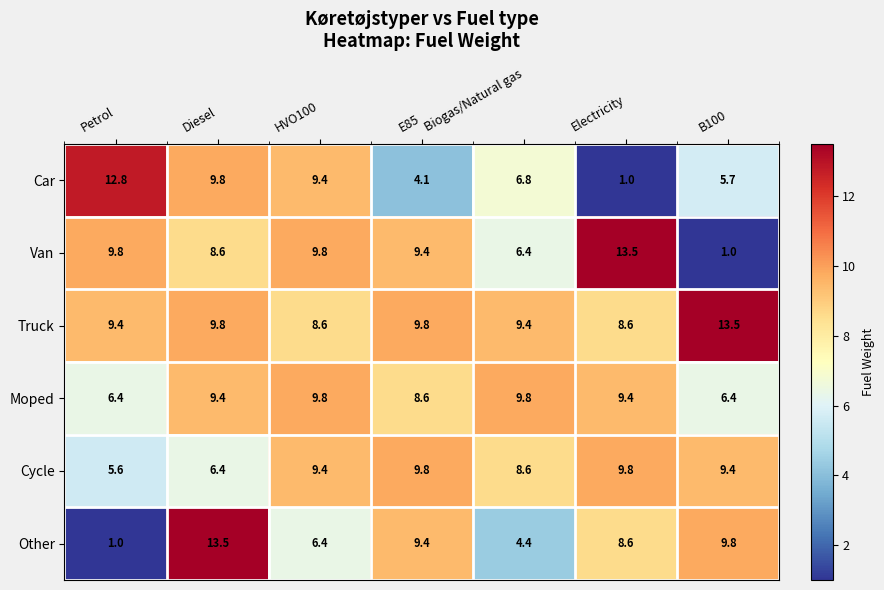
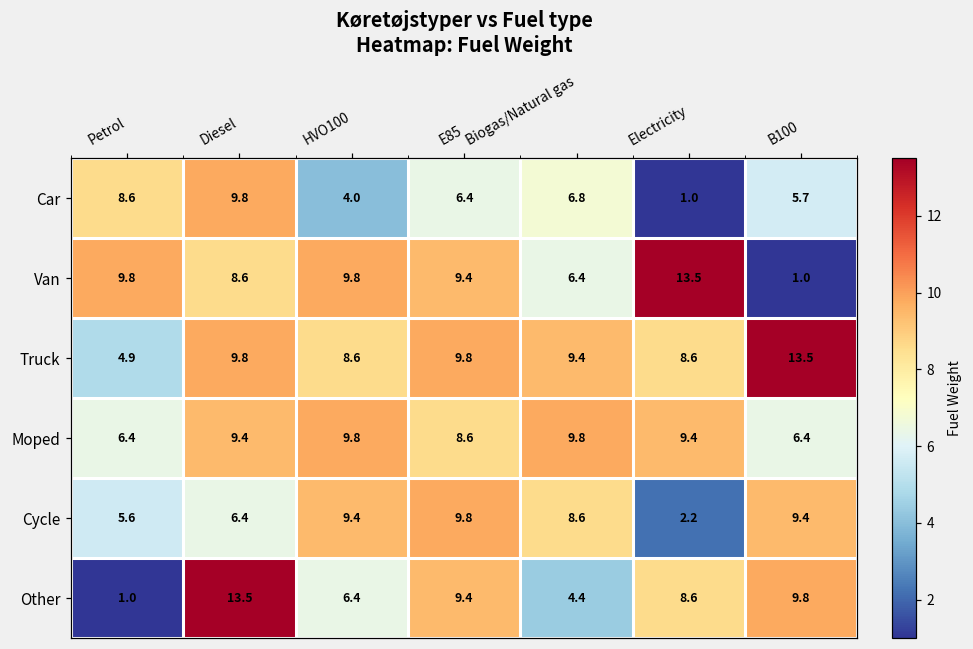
Car, Petrol: 12.8 -> 8.6
Car, HVO100: 9.4 -> 4.0
Car, E85: 4.1 -> 6.4
Truck, Petrol: 9.4 -> 4.9
Cycle, Electricity: 9.8 -> 2.2
